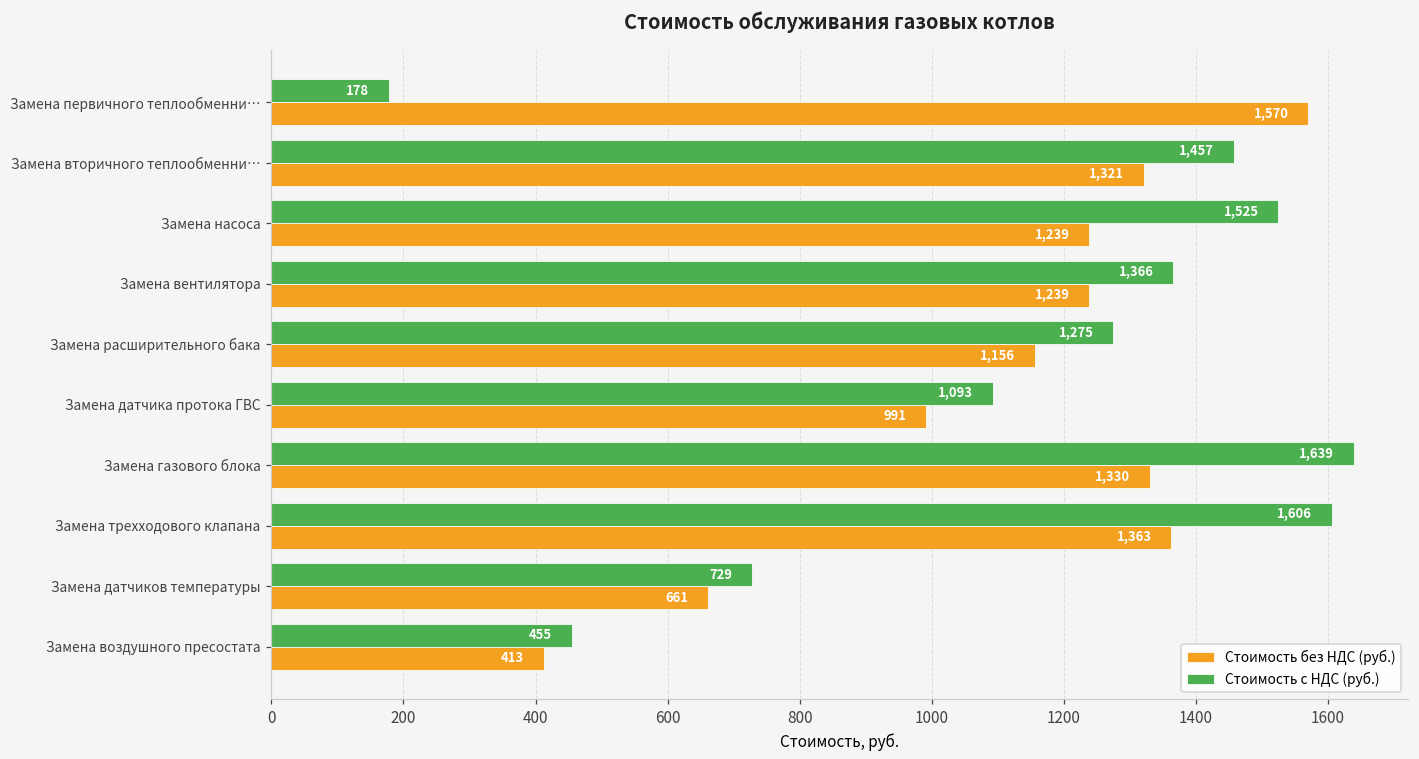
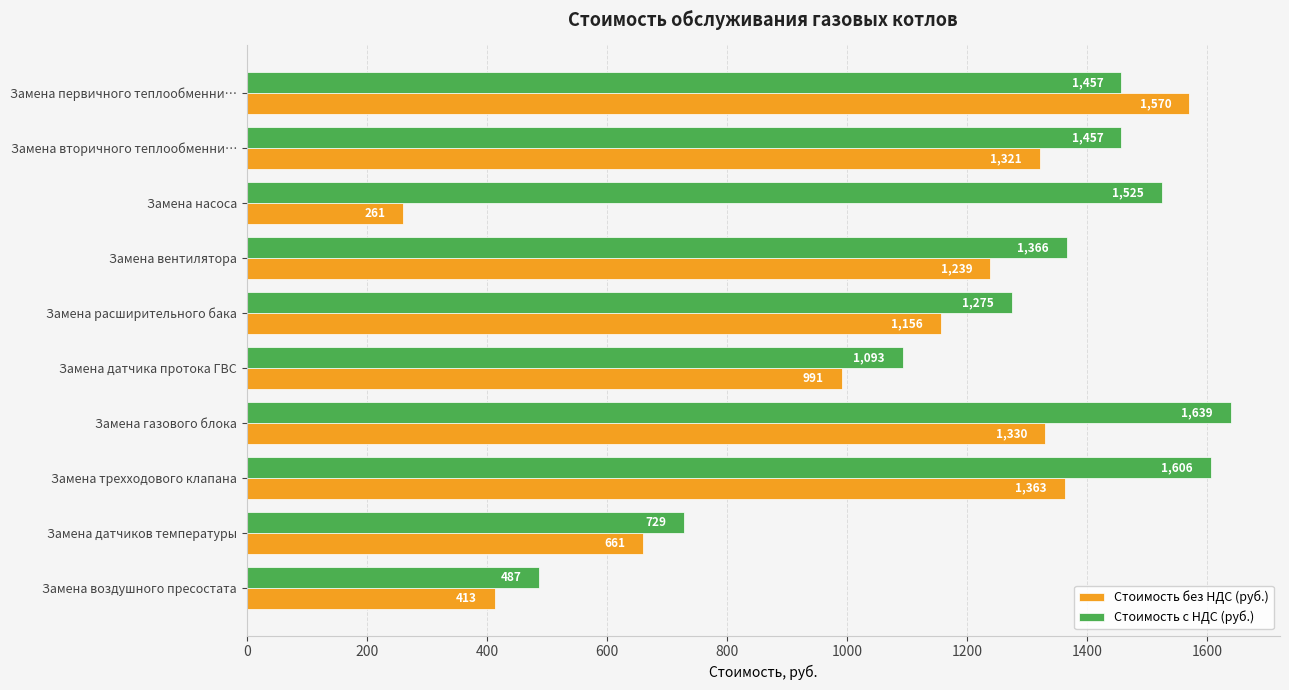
Стоимость с НДС (руб.), Замена первичного теплообменни…: 178 -> 1,457
Стоимость без НДС (руб.), Замена насоса: 1,239 -> 261
Стоимость с НДС (руб.), Замена воздушного пресостата: 455 -> 487
